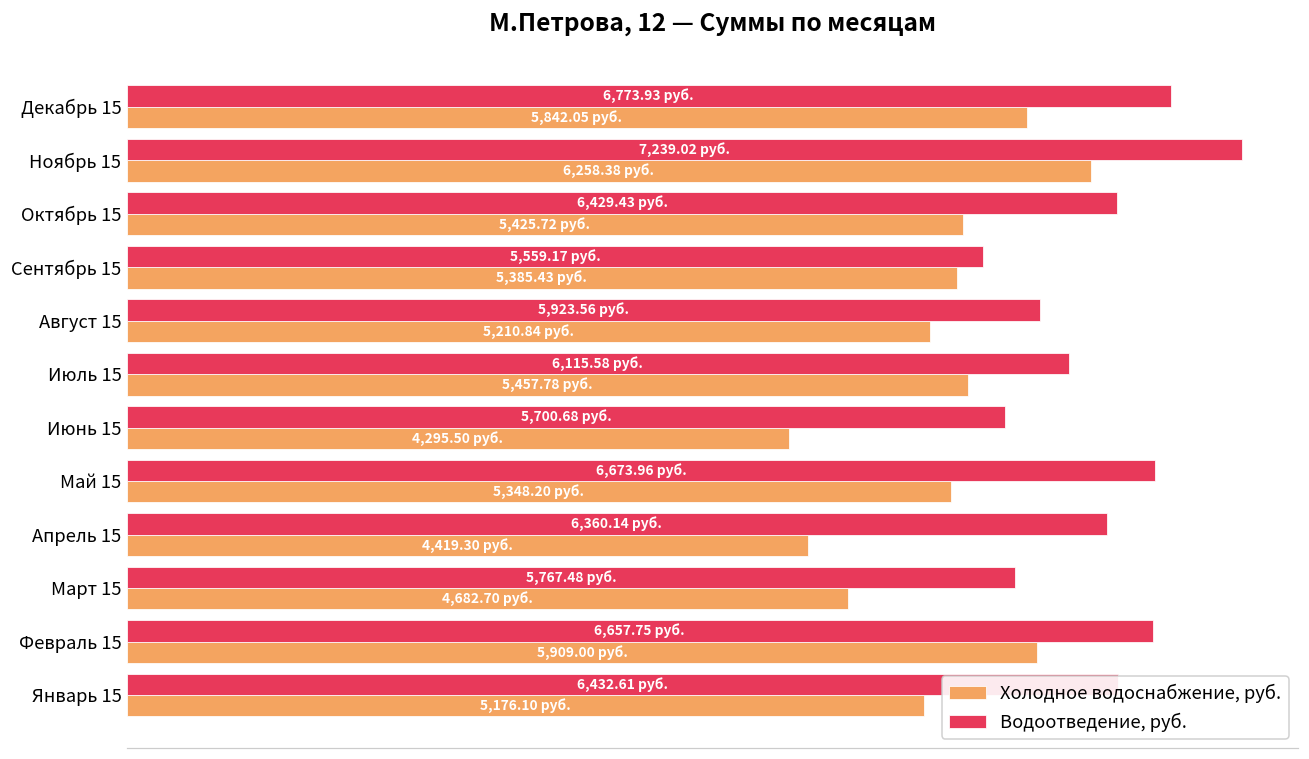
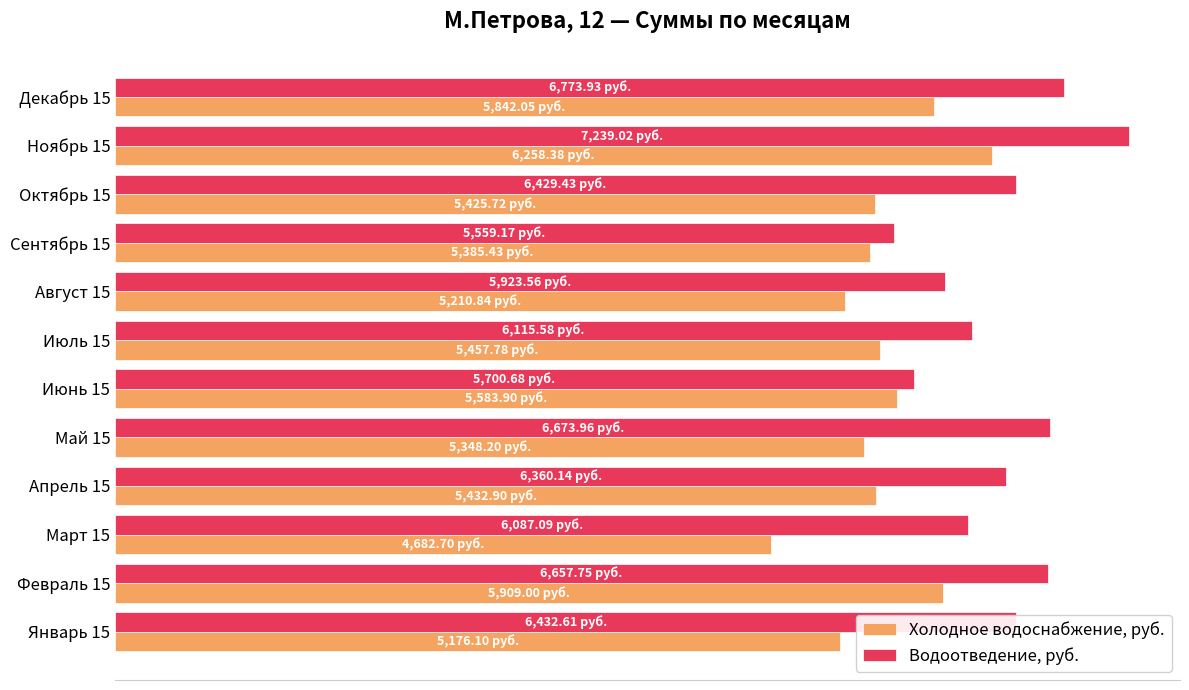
Холодное водоснабжение, руб., Июнь 15: 4,295.50 -> 5,583.90
Холодное водоснабжение, руб., Апрель 15: 4,419.30 -> 5,432.90
Водоотведение, руб., Март 15: 5,767.48 -> 6,087.09
